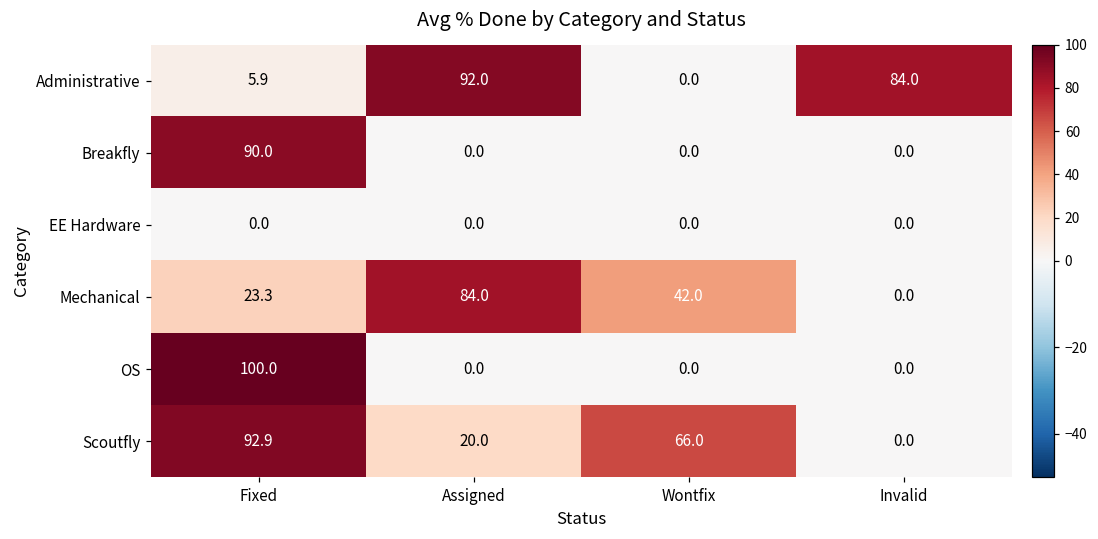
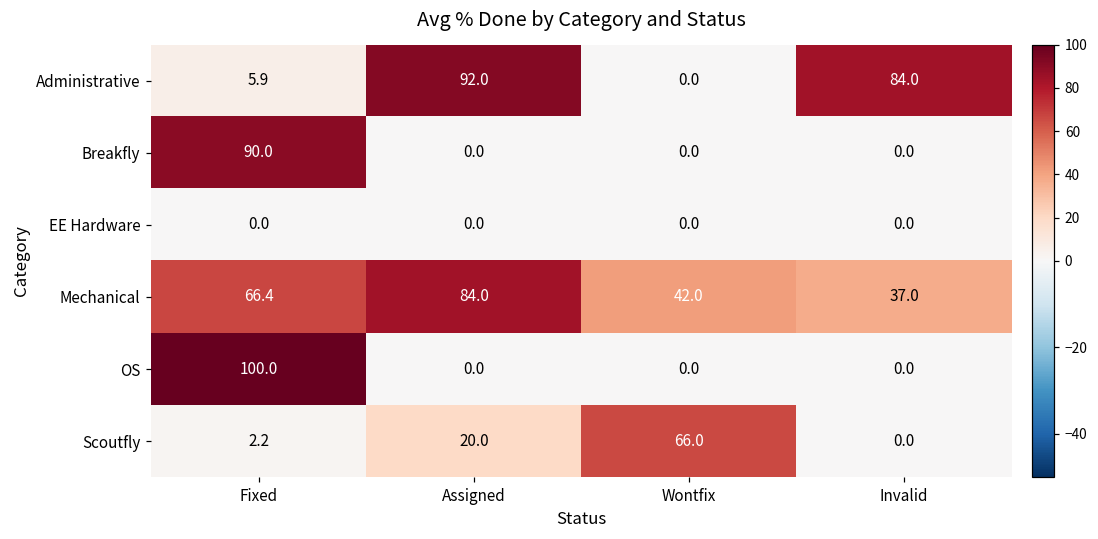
Mechanical, Fixed: 23.3 -> 66.4
Mechanical, Invalid: 0.0 -> 37.0
Scoutfly, Fixed: 92.9 -> 2.2
